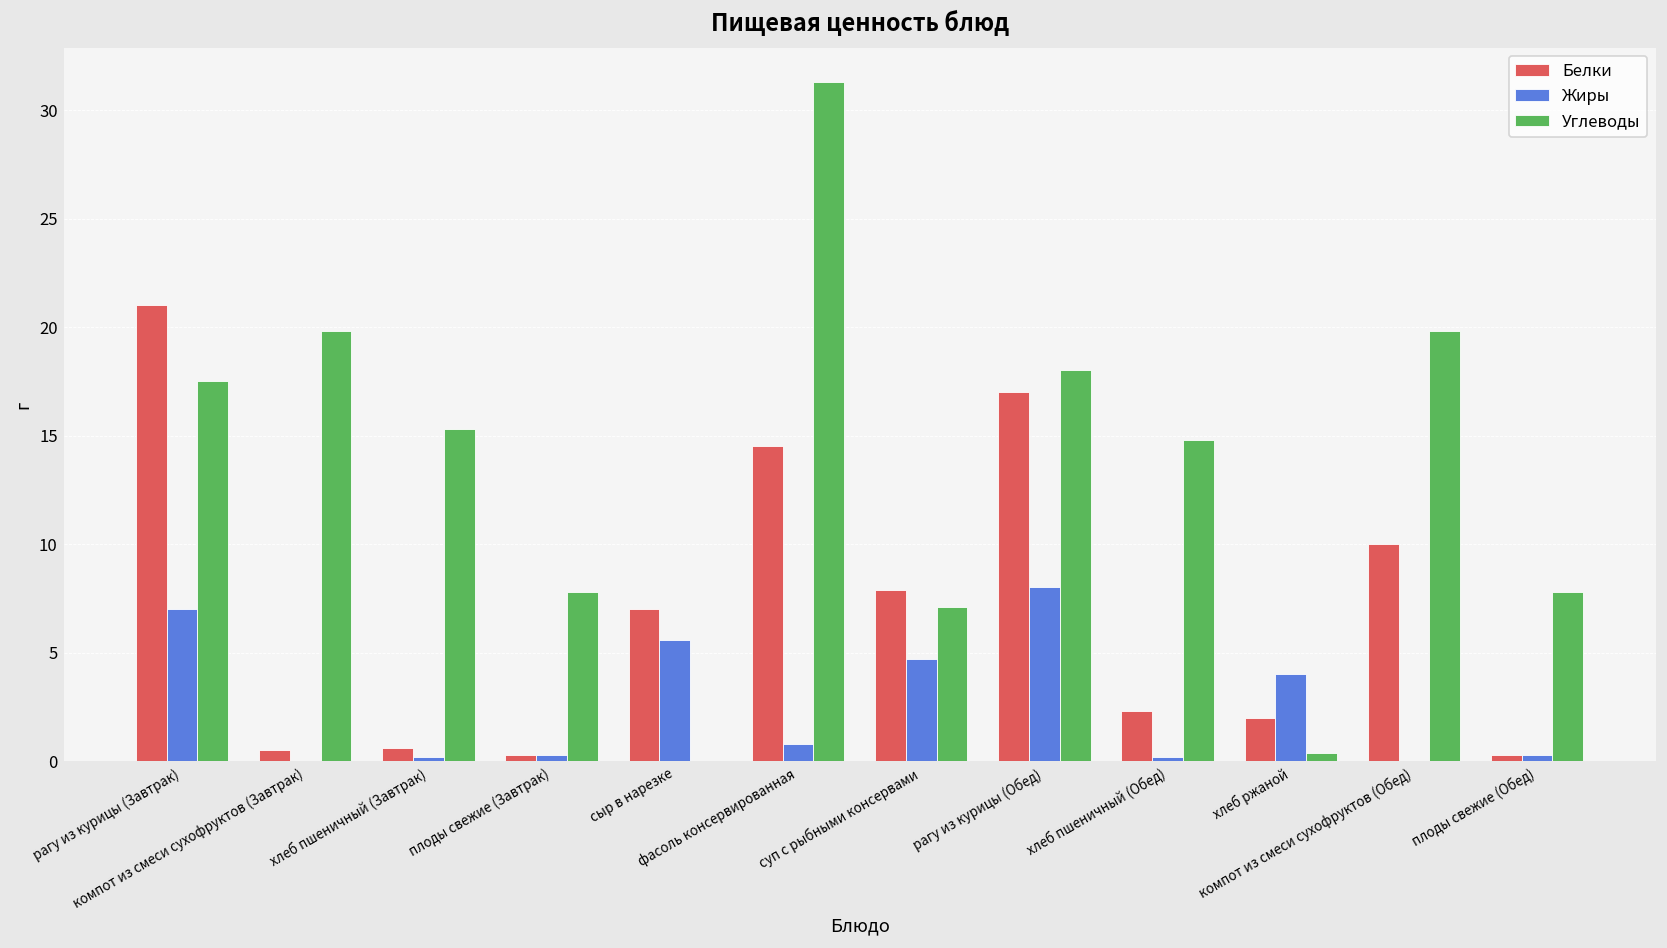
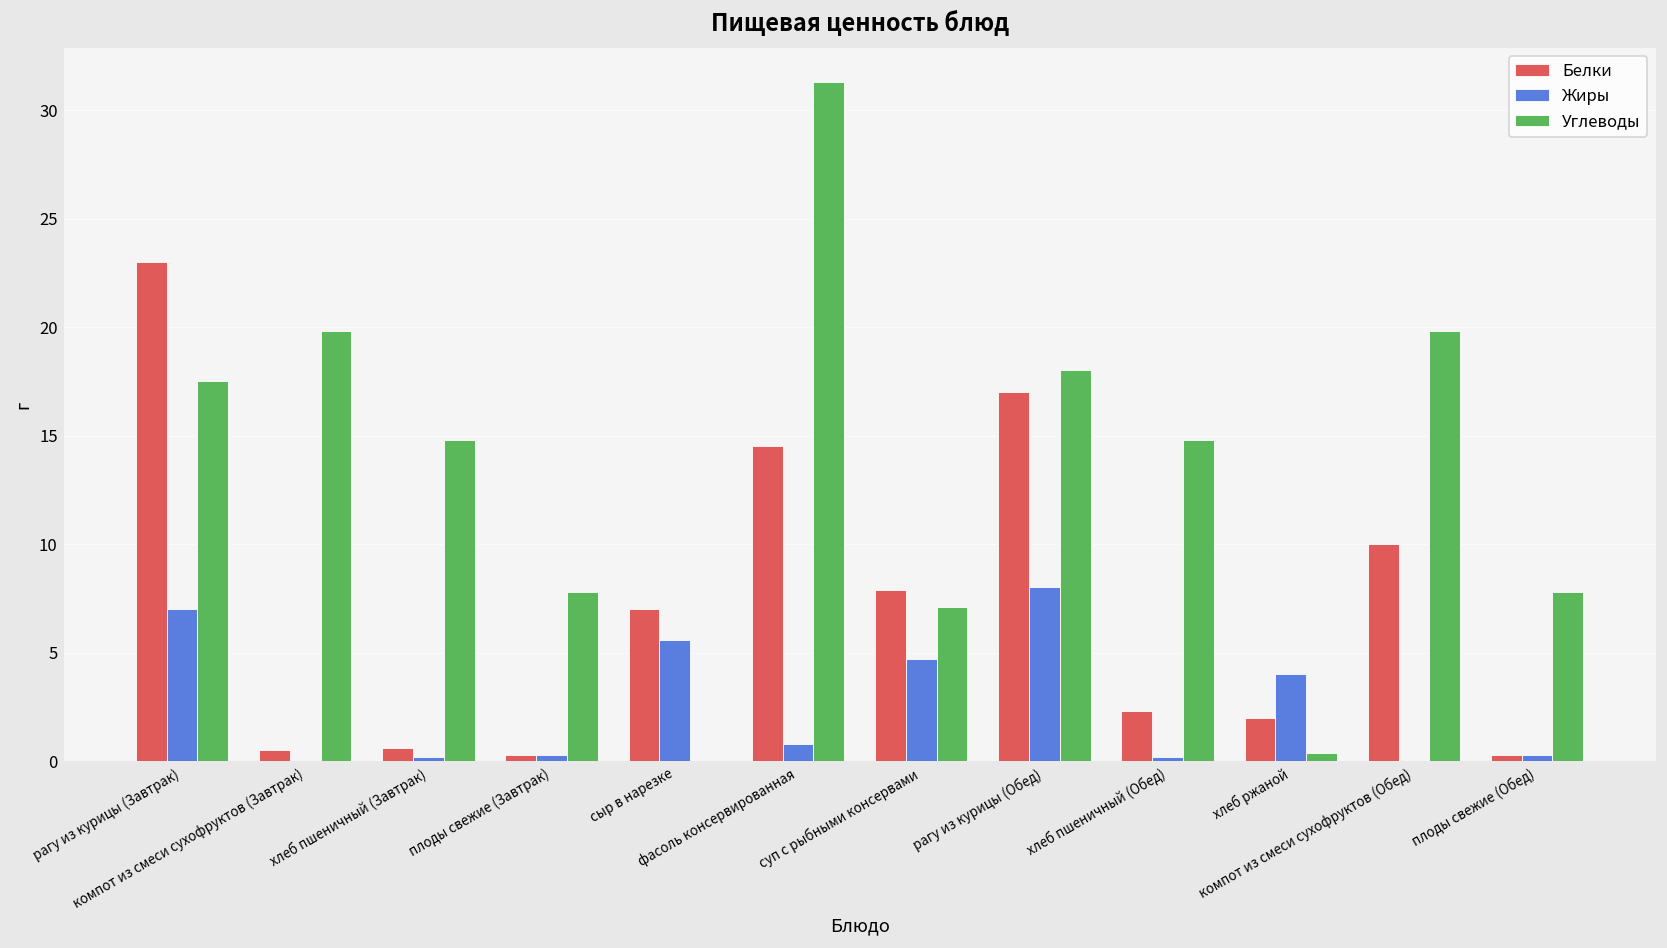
Белки, рагу из курицы (Завтрак): 21 -> 23
Углеводы, хлеб пшеничный (Завтрак): 15.3 -> 14.8
